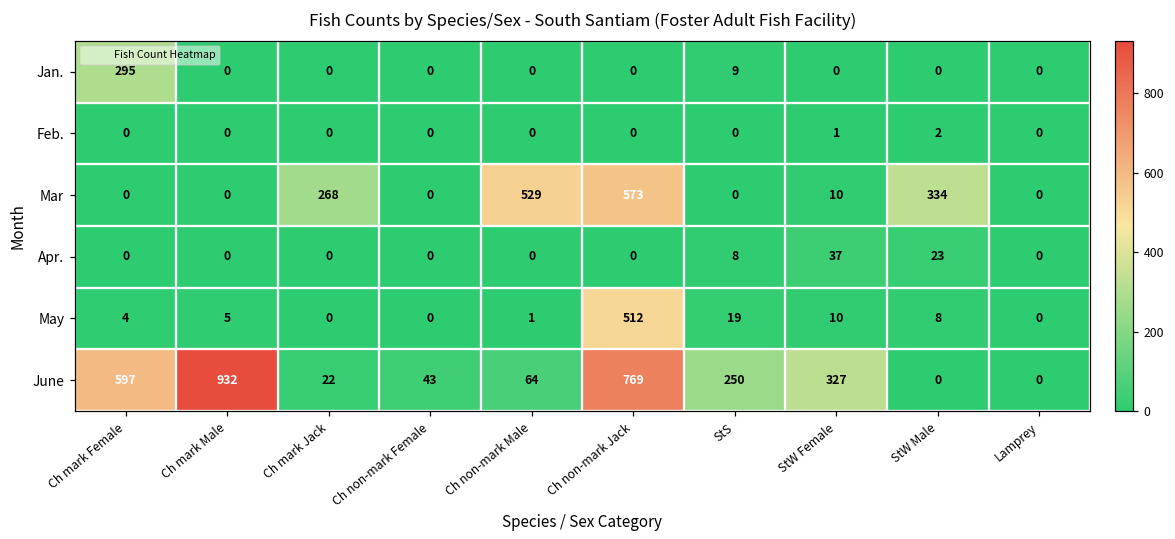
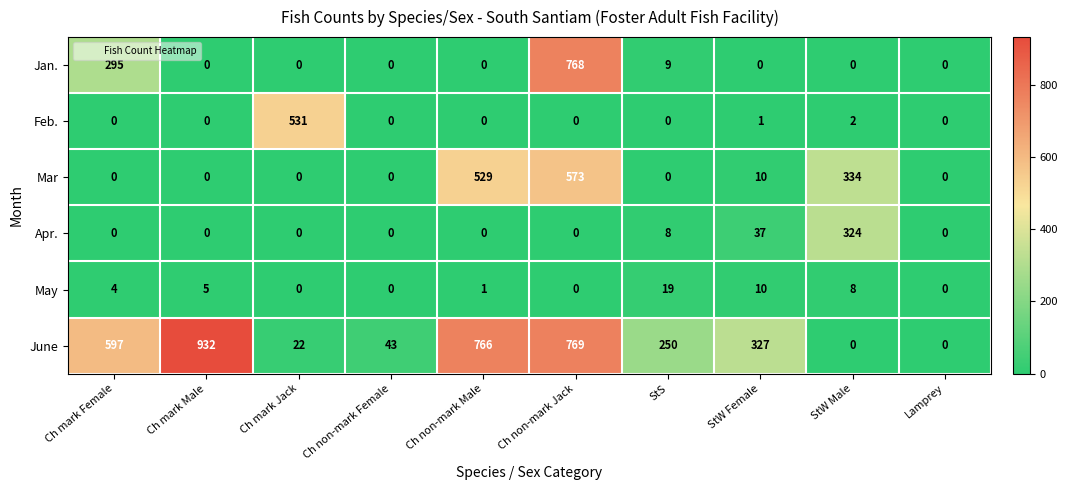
Jan., Ch non-mark Jack: 0 -> 768
Feb., Ch mark Jack: 0 -> 531
Mar, Ch mark Jack: 268 -> 0
Apr., StW Male: 23 -> 324
May, Ch non-mark Jack: 512 -> 0
June, Ch non-mark Male: 64 -> 766
